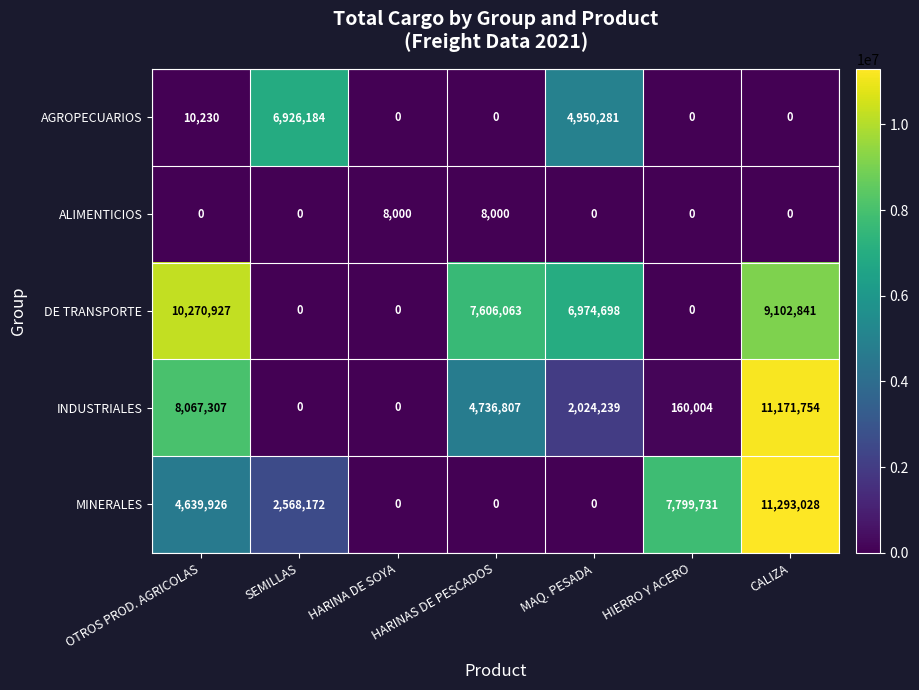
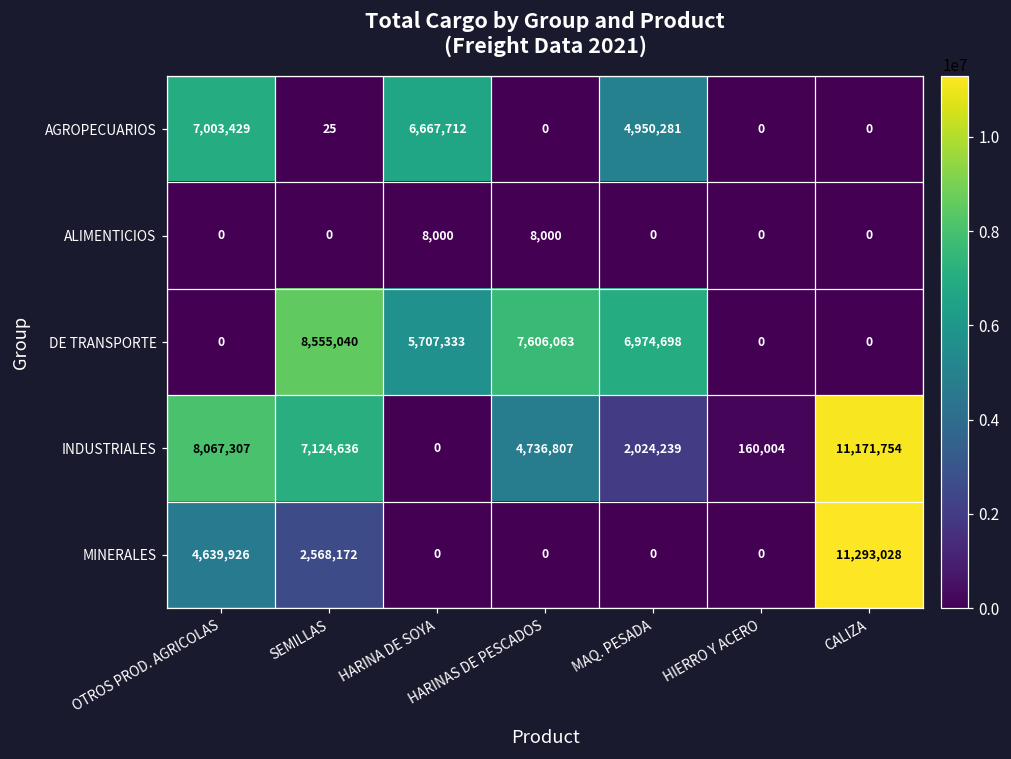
AGROPECUARIOS, OTROS PROD. AGRICOLAS: 10,230 -> 7,003,429
AGROPECUARIOS, SEMILLAS: 6,926,184 -> 25
AGROPECUARIOS, HARINA DE SOYA: 0 -> 6,667,712
DE TRANSPORTE, OTROS PROD. AGRICOLAS: 10,270,927 -> 0
DE TRANSPORTE, SEMILLAS: 0 -> 8,555,040
DE TRANSPORTE, HARINA DE SOYA: 0 -> 5,707,333
DE TRANSPORTE, CALIZA: 9,102,841 -> 0
INDUSTRIALES, SEMILLAS: 0 -> 7,124,636
MINERALES, HIERRO Y ACERO: 7,799,731 -> 0
